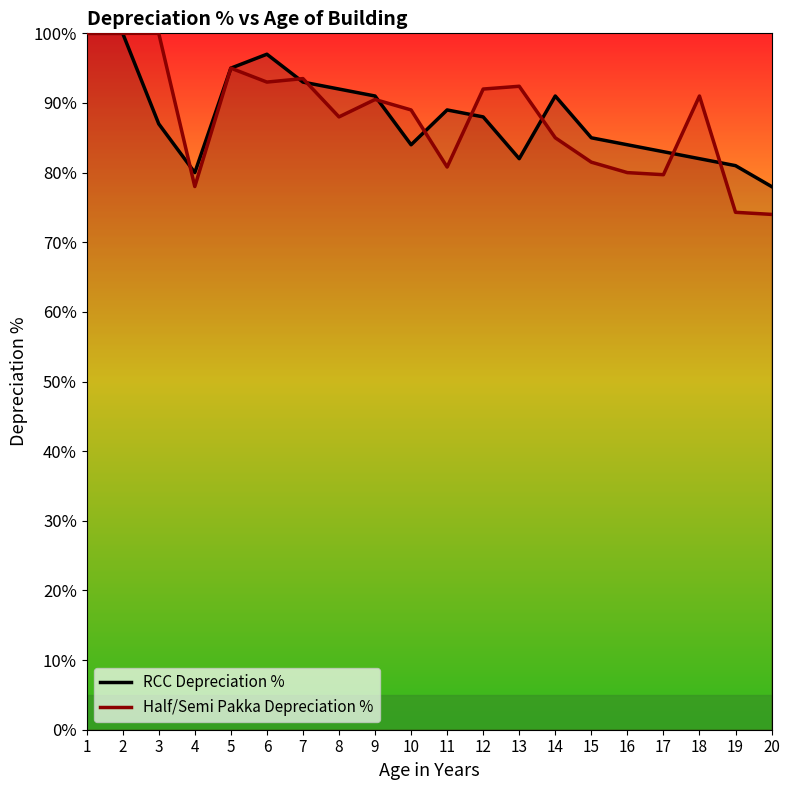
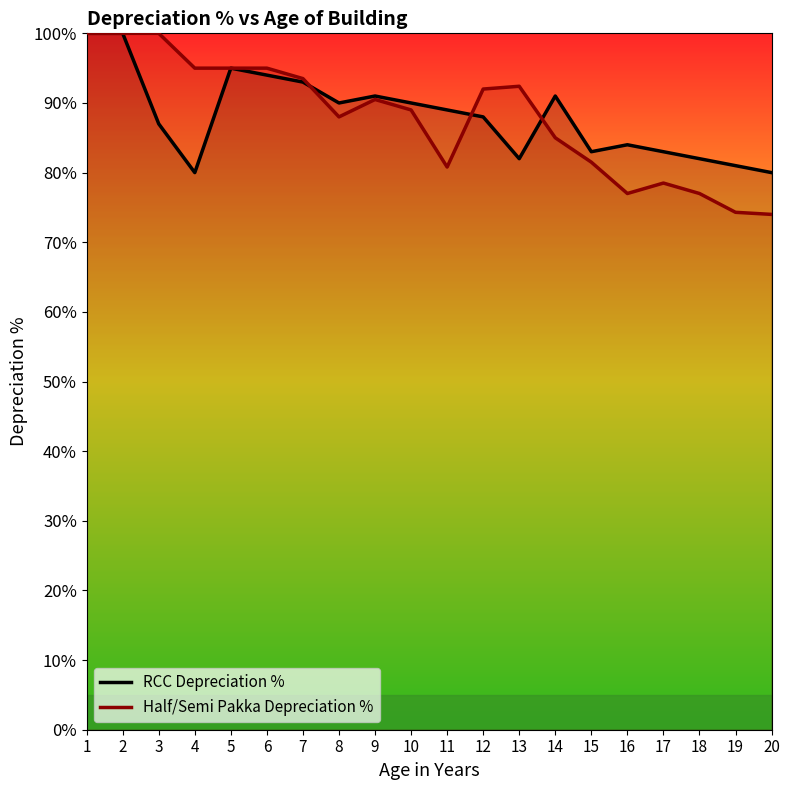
Half/Semi Pakka Depreciation %, 4: 78% -> 95%
RCC Depreciation %, 6: 97% -> 94%
Half/Semi Pakka Depreciation %, 6: 93% -> 95%
RCC Depreciation %, 8: 92% -> 90%
RCC Depreciation %, 10: 84% -> 90%
RCC Depreciation %, 15: 85% -> 83%
Half/Semi Pakka Depreciation %, 16: 80% -> 77%
Half/Semi Pakka Depreciation %, 17: 80% -> 79%
Half/Semi Pakka Depreciation %, 18: 91% -> 77%
RCC Depreciation %, 20: 78% -> 80%
